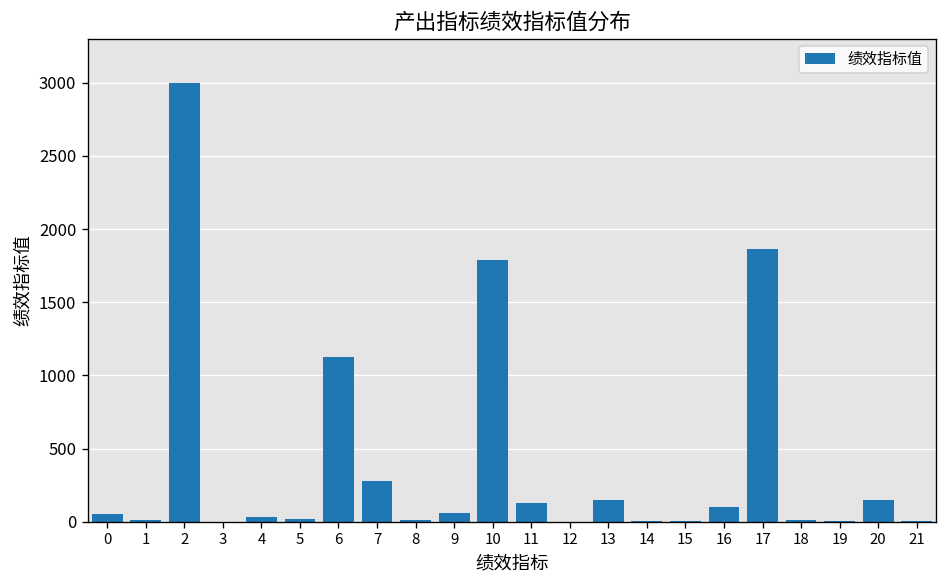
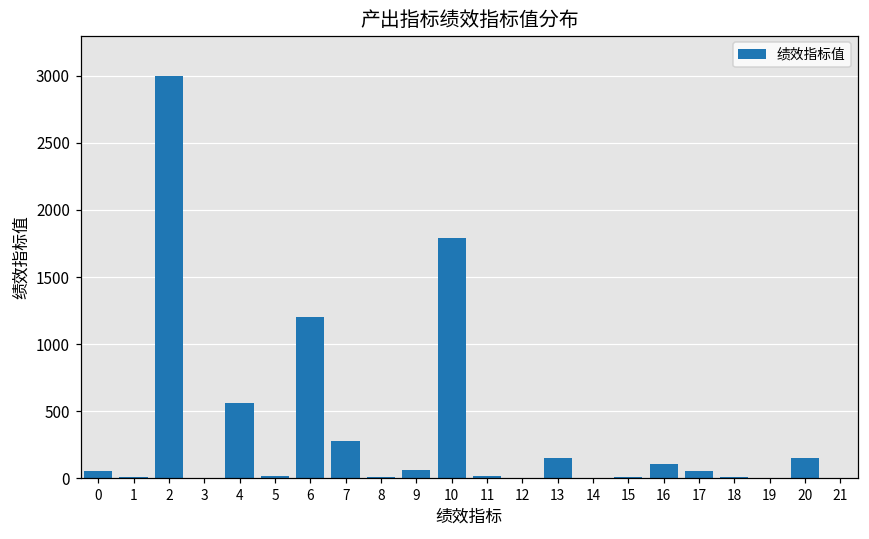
4: 30 -> 560
6: 1130 -> 1200
11: 130 -> 20
17: 1860 -> 50
